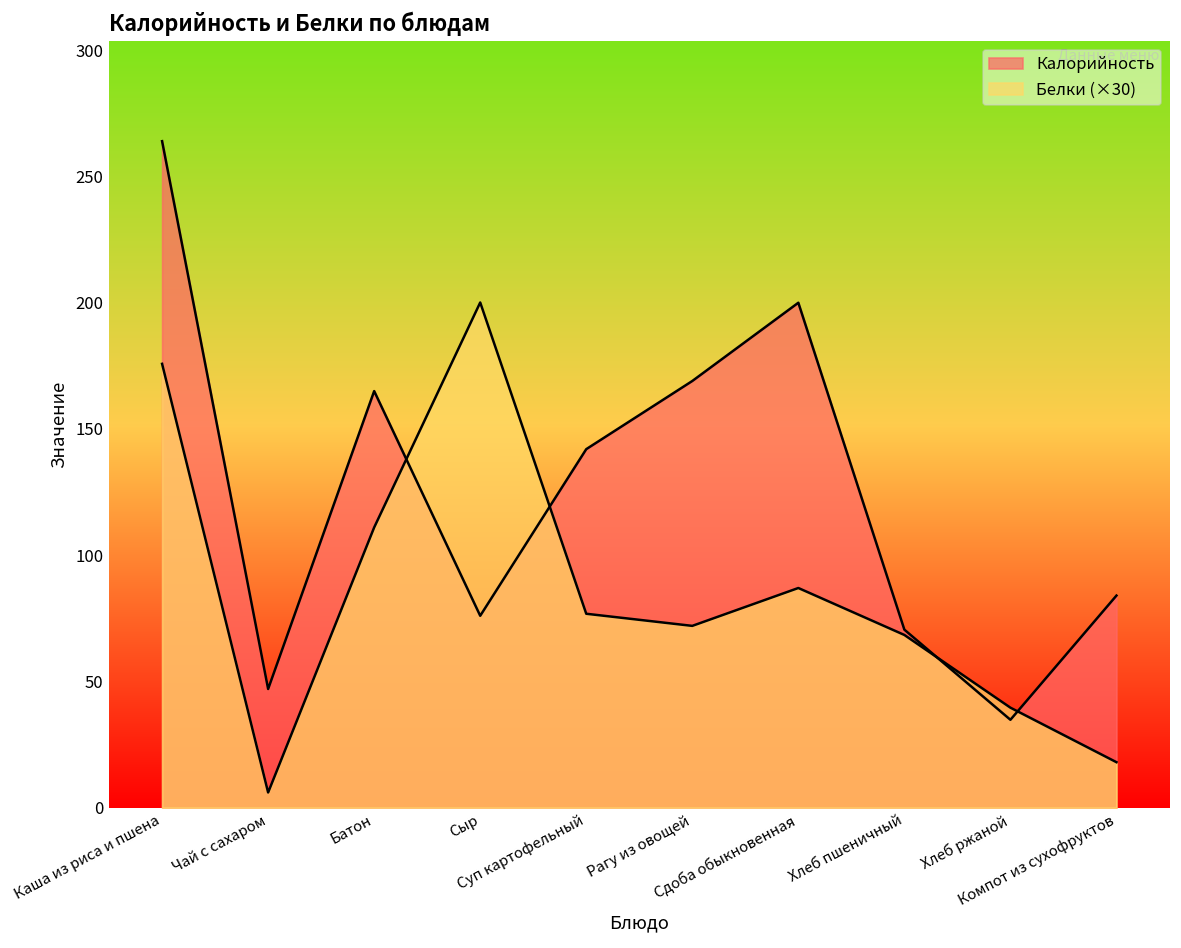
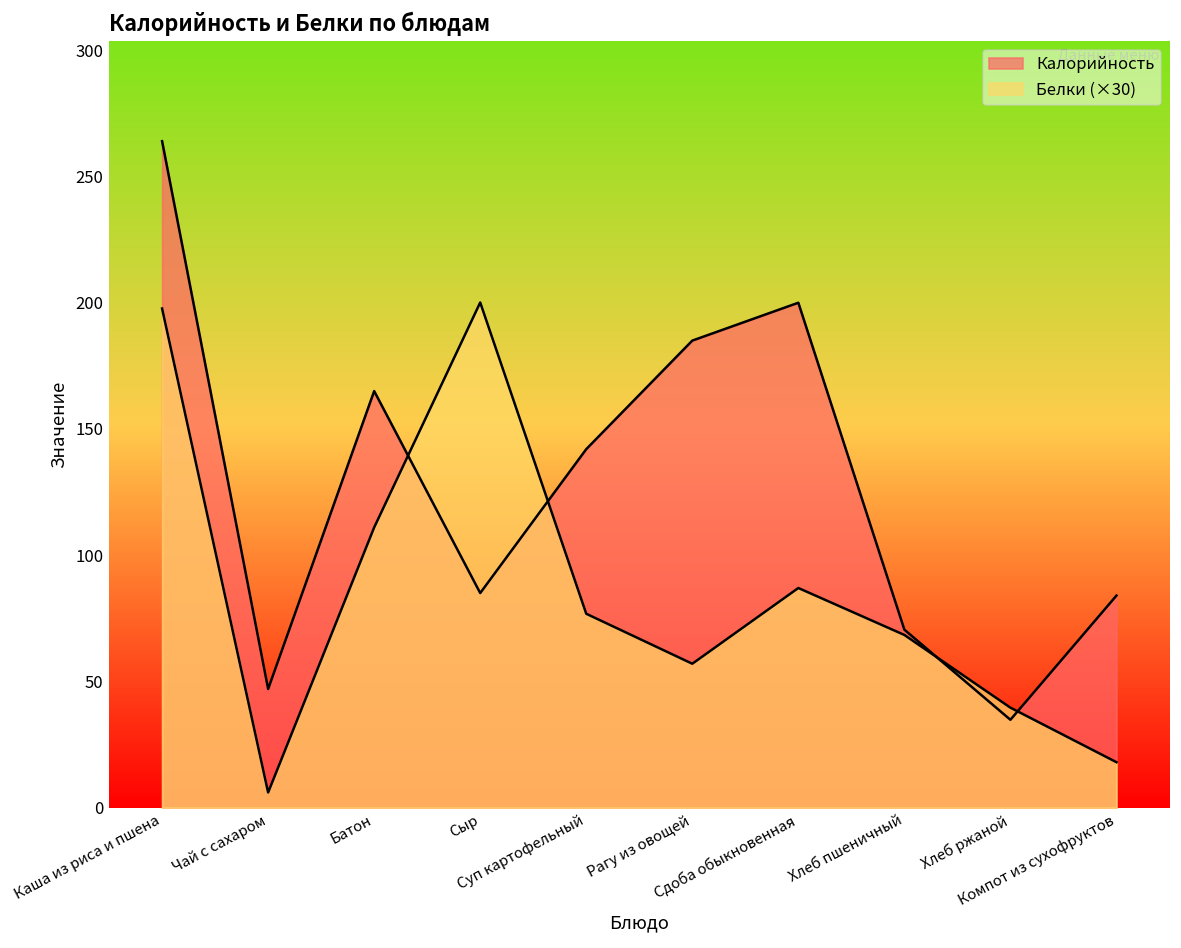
Белки (×30), Каша из риса и пшена: 176 -> 198
Калорийность, Сыр: 76 -> 85
Калорийность, Рагу из овощей: 169 -> 185
Белки (×30), Рагу из овощей: 72 -> 57
